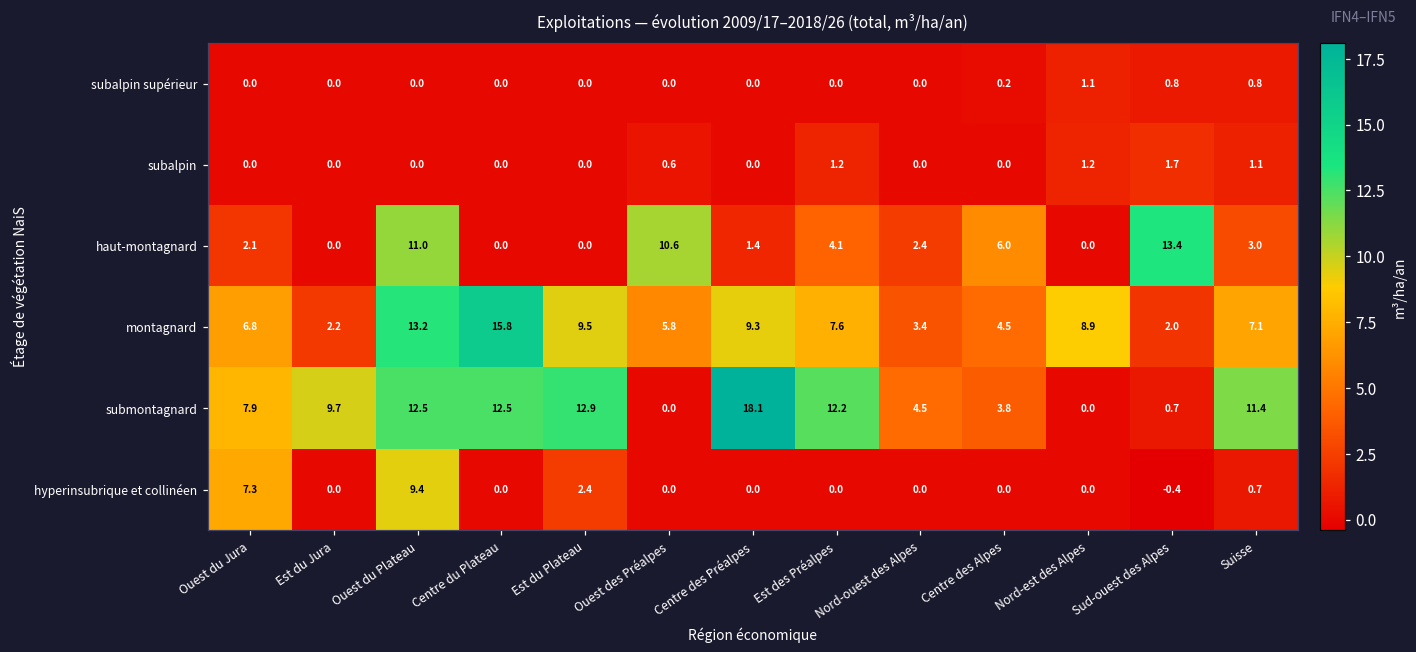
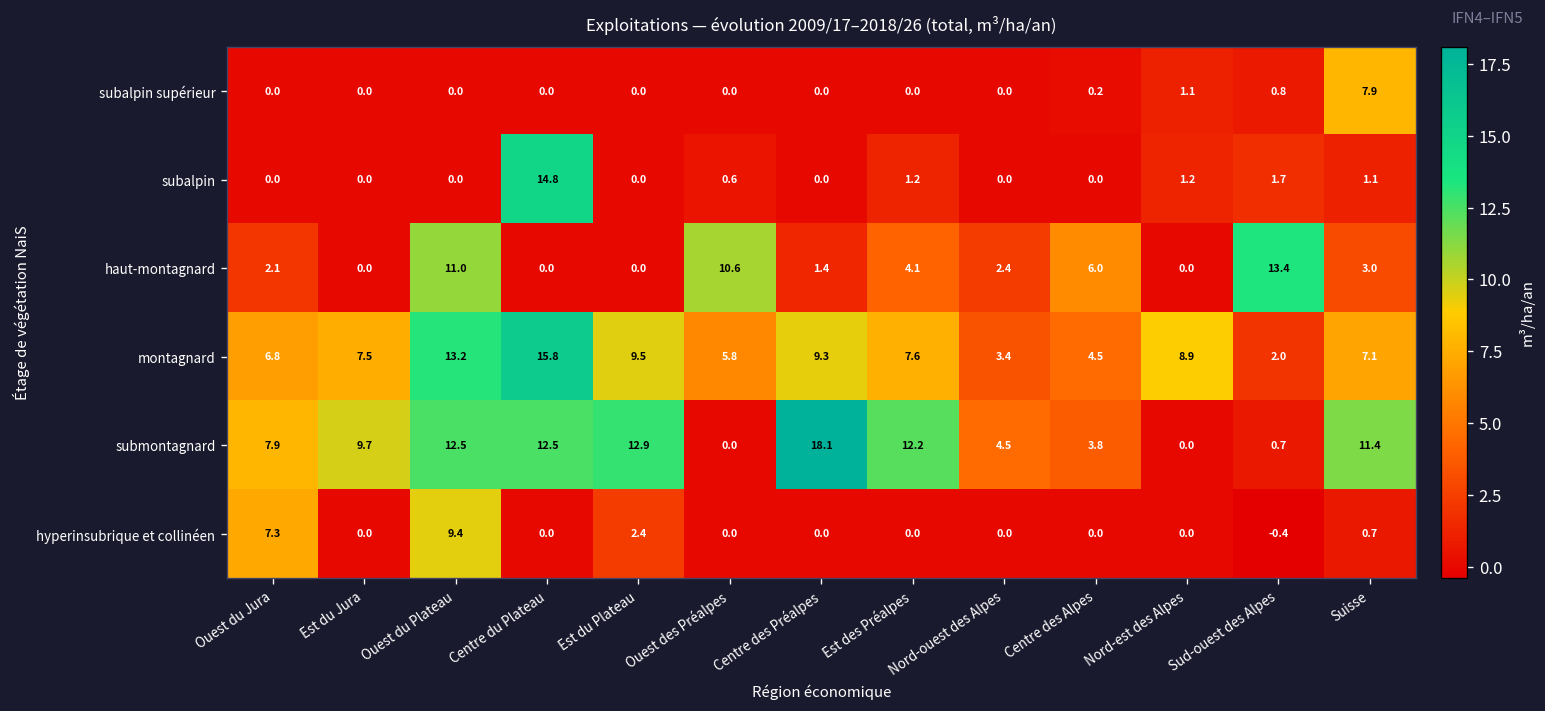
subalpin supérieur, Suisse: 0.8 -> 7.9
subalpin, Centre du Plateau: 0.0 -> 14.8
montagnard, Est du Jura: 2.2 -> 7.5
